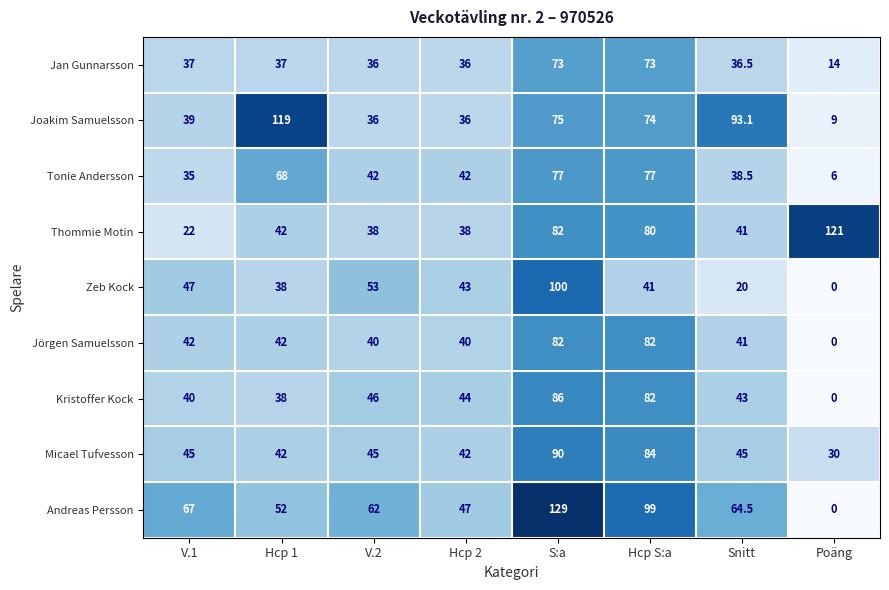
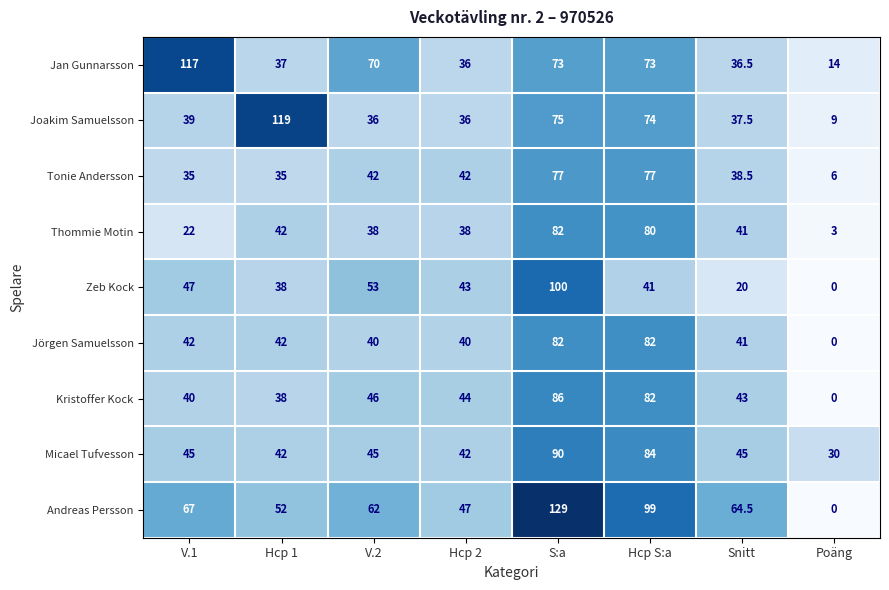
Jan Gunnarsson, V.1: 37 -> 117
Jan Gunnarsson, V.2: 36 -> 70
Joakim Samuelsson, Snitt: 93.1 -> 37.5
Tonie Andersson, Hcp 1: 68 -> 35
Thommie Motin, Poäng: 121 -> 3
